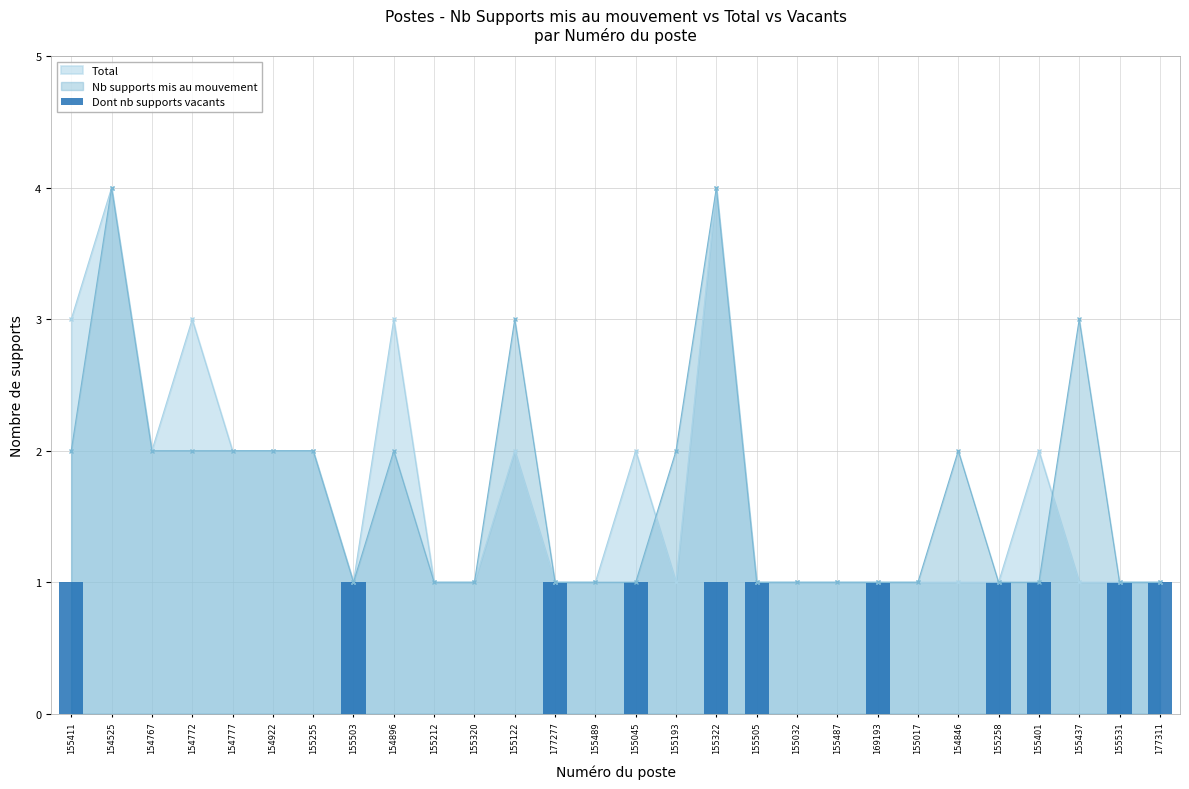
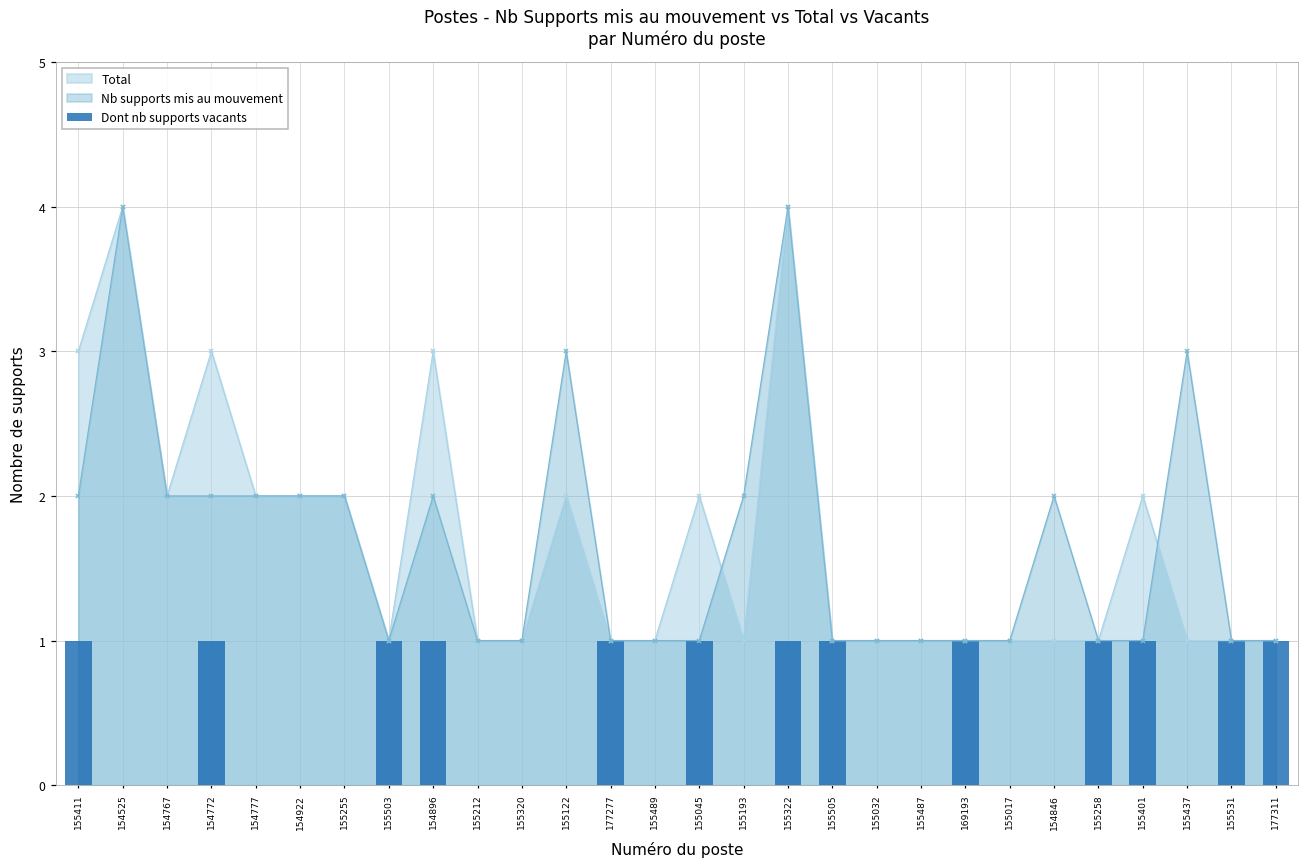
Dont nb supports vacants, 154772: 0 -> 1
Dont nb supports vacants, 154896: 0 -> 1
